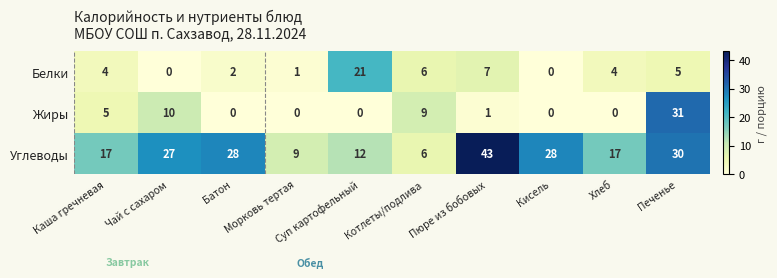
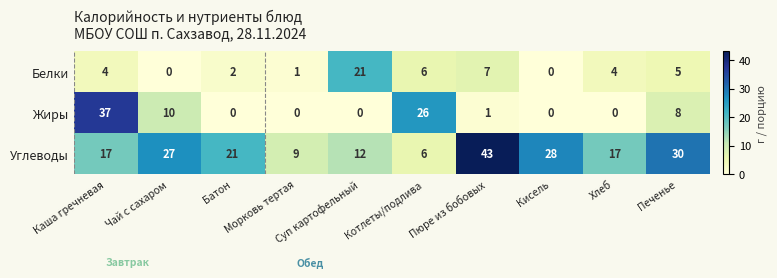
Жиры, Каша гречневая: 5 -> 37
Жиры, Котлеты/подлива: 9 -> 26
Жиры, Печенье: 31 -> 8
Углеводы, Батон: 28 -> 21
